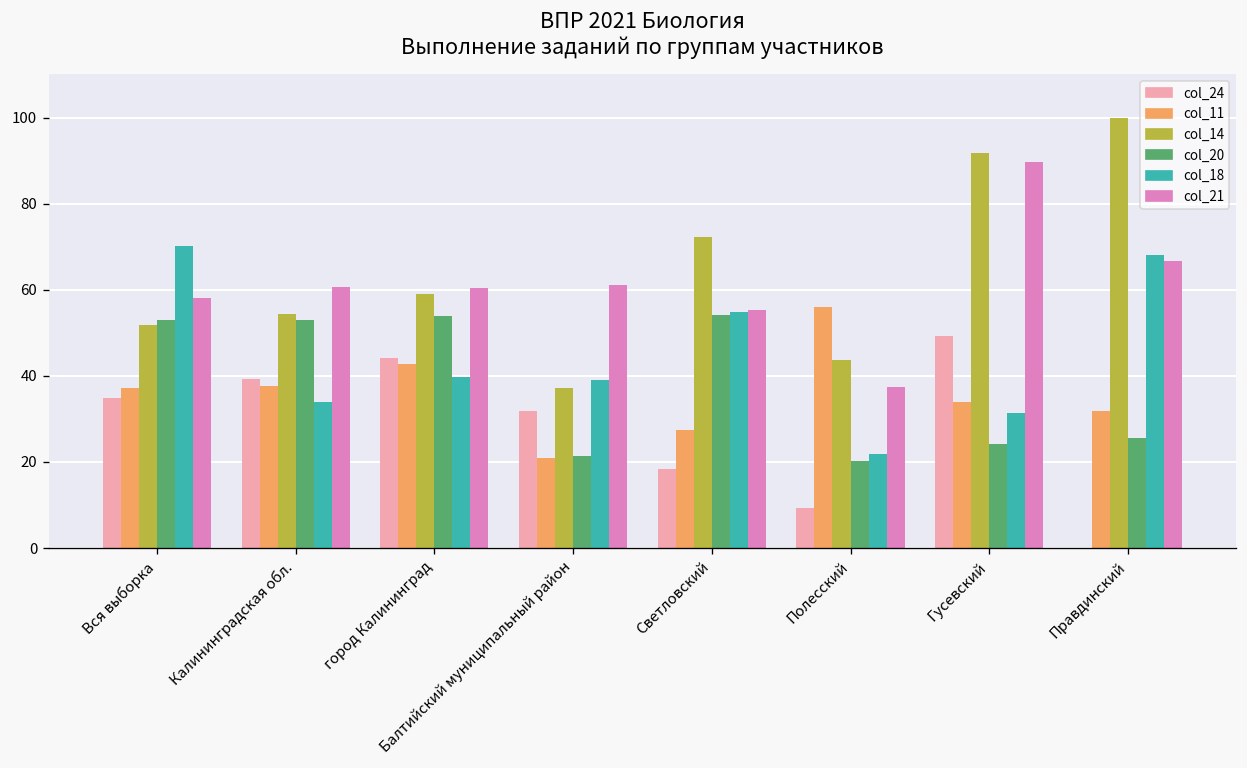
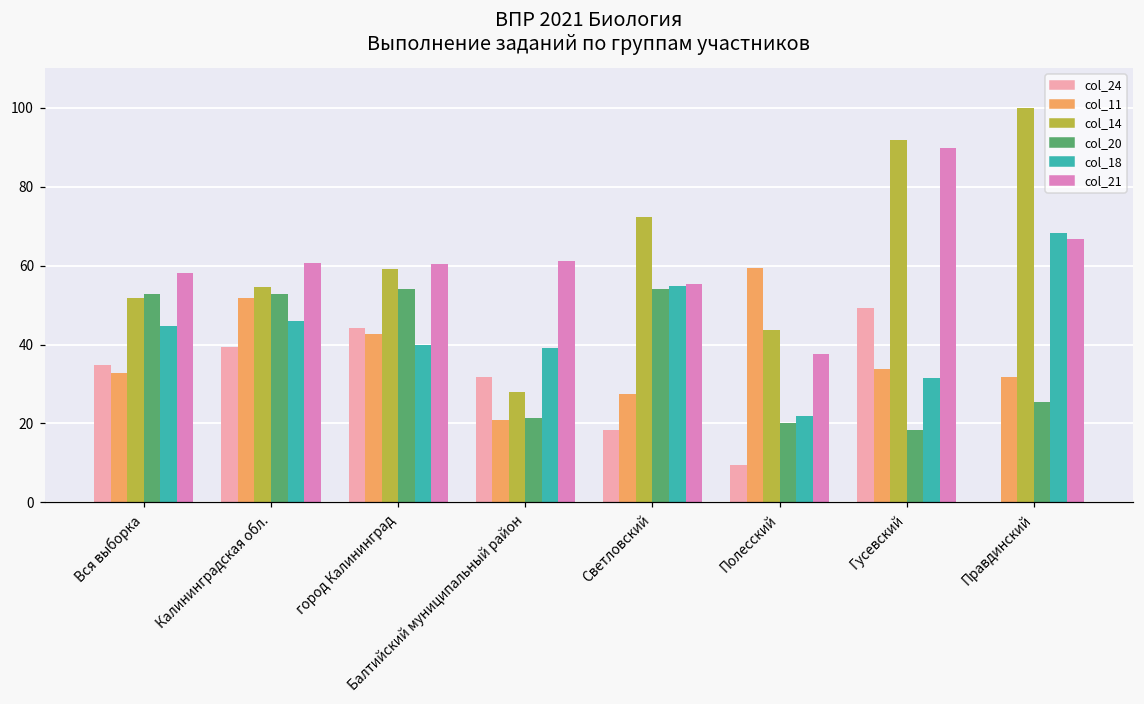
col_11, Вся выборка: 37 -> 33
col_18, Вся выборка: 70 -> 45
col_11, Калининградская обл.: 38 -> 52
col_18, Калининградская обл.: 34 -> 46
col_14, Балтийский муниципальный район: 37 -> 28
col_11, Полесский: 56 -> 59
col_20, Гусевский: 24 -> 18
